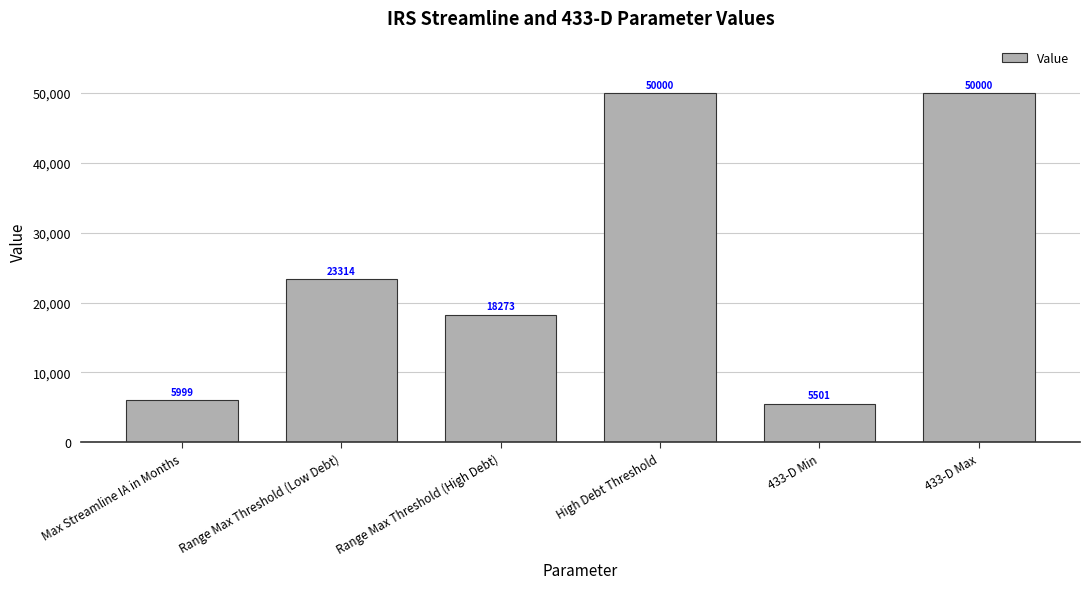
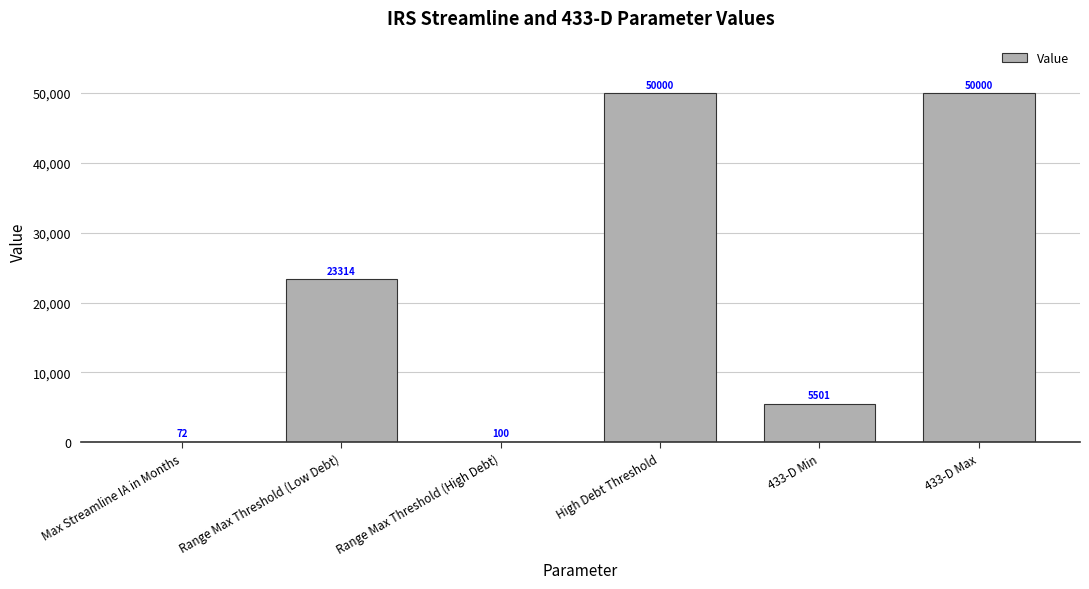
Max Streamline IA in Months: 5999 -> 72
Range Max Threshold (High Debt): 18273 -> 100
